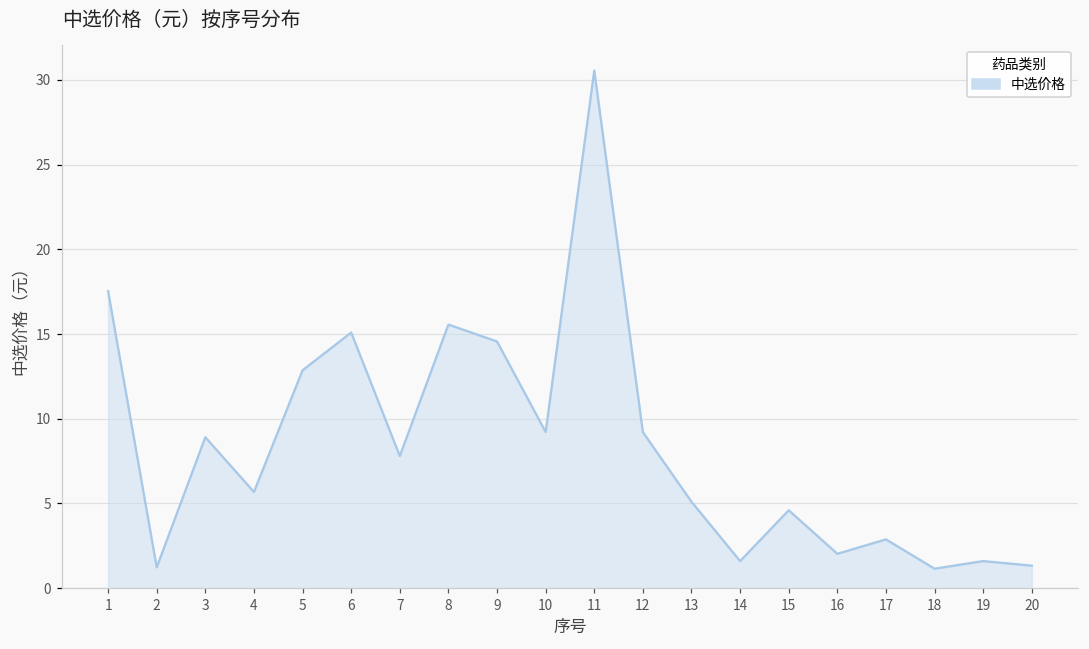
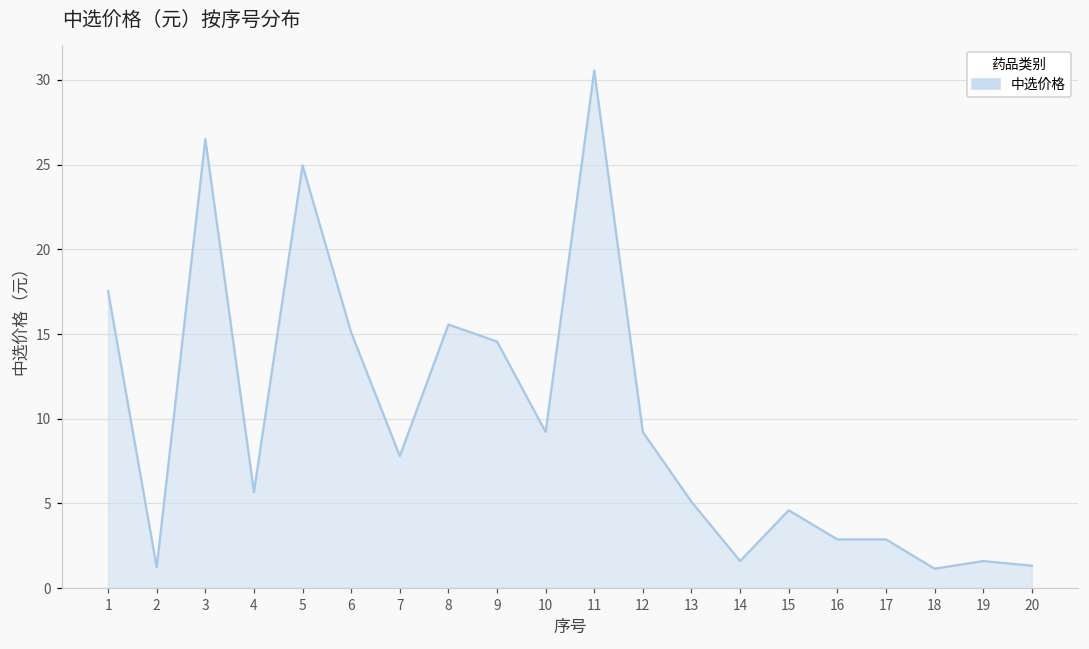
3: 8.9 -> 26.5
5: 12.9 -> 25.0
16: 2.0 -> 2.9
